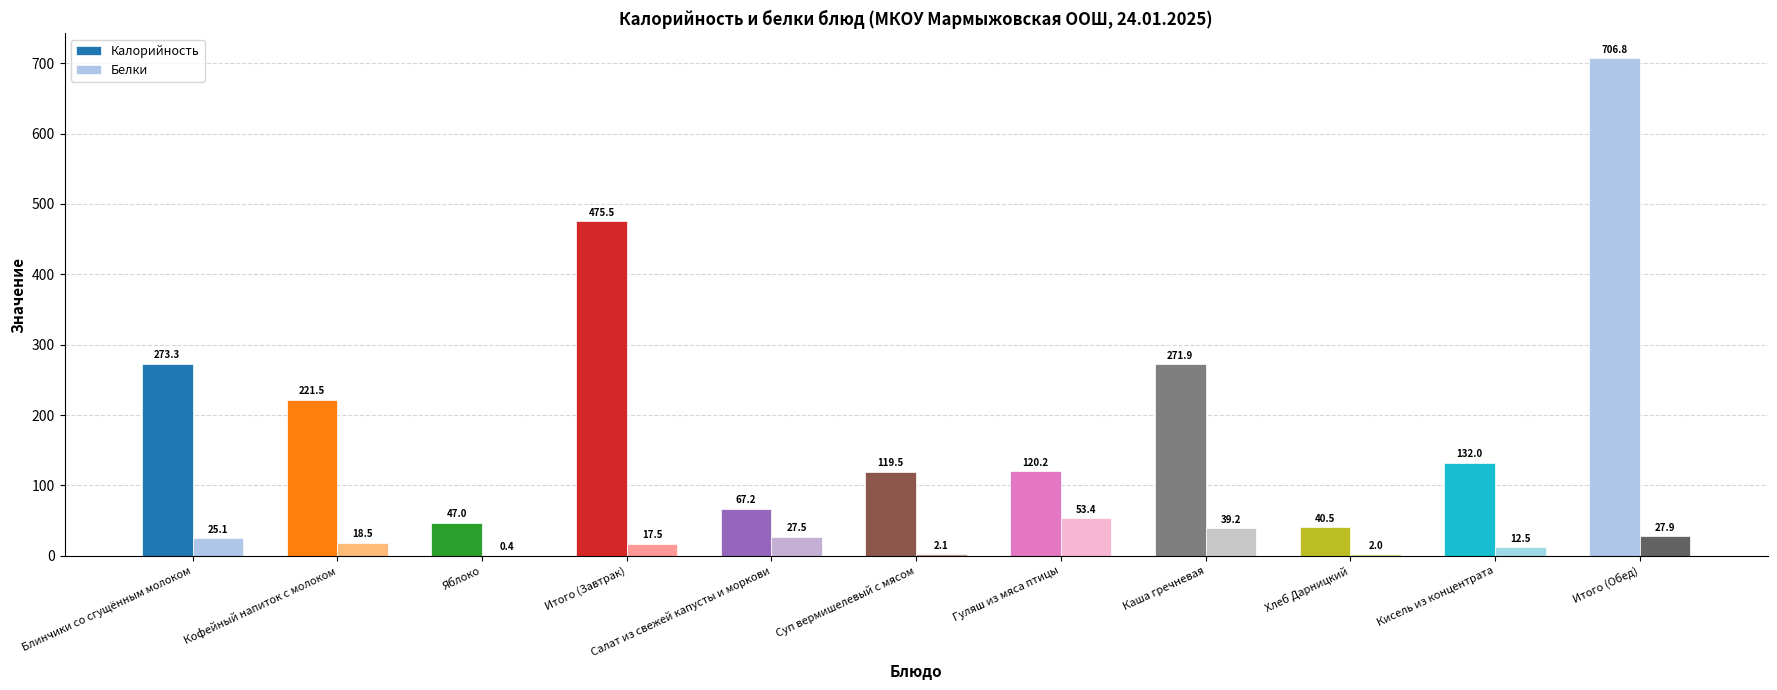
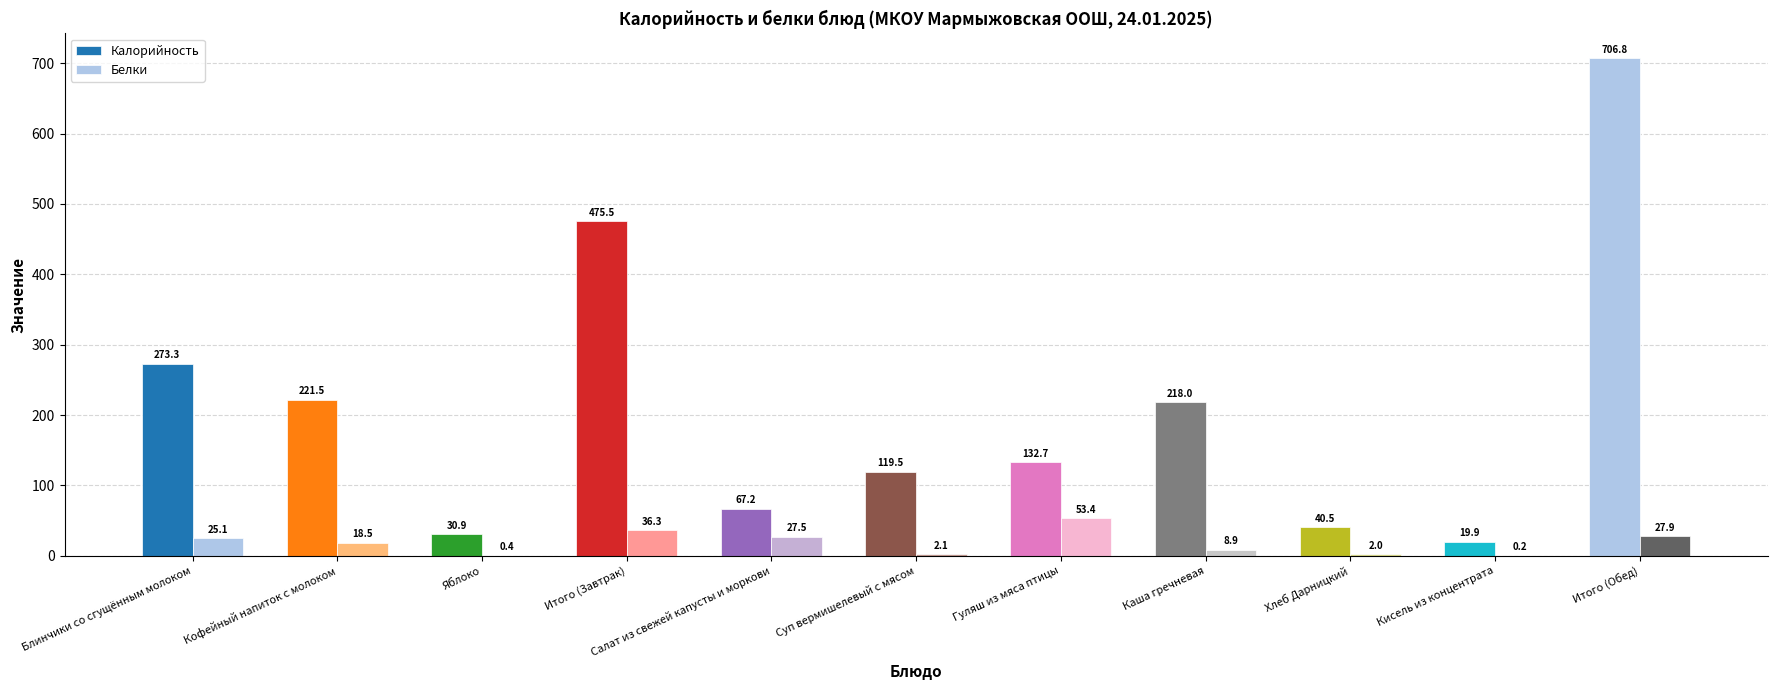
Калорийность, Яблоко: 47.0 -> 30.9
Белки, Итого (Завтрак): 17.5 -> 36.3
Калорийность, Гуляш из мяса птицы: 120.2 -> 132.7
Калорийность, Каша гречневая: 271.9 -> 218.0
Белки, Каша гречневая: 39.2 -> 8.9
Калорийность, Кисель из концентрата: 132.0 -> 19.9
Белки, Кисель из концентрата: 12.5 -> 0.2
